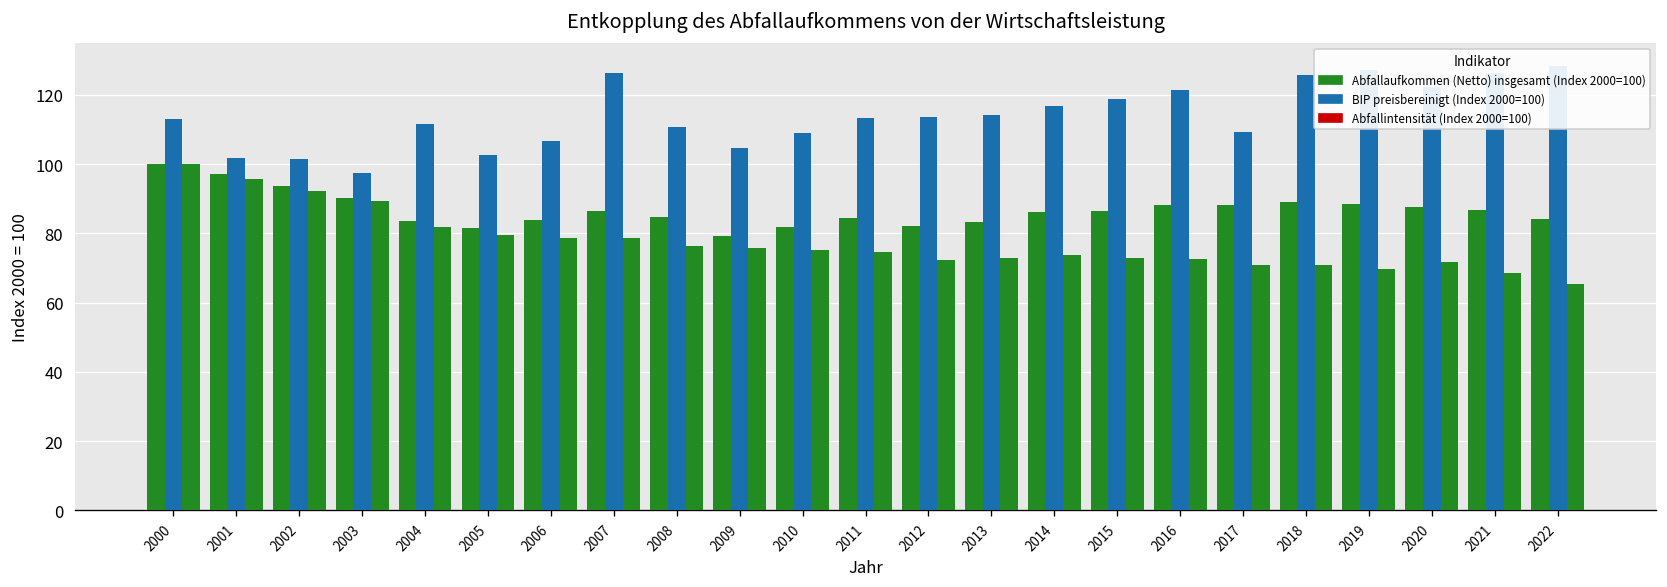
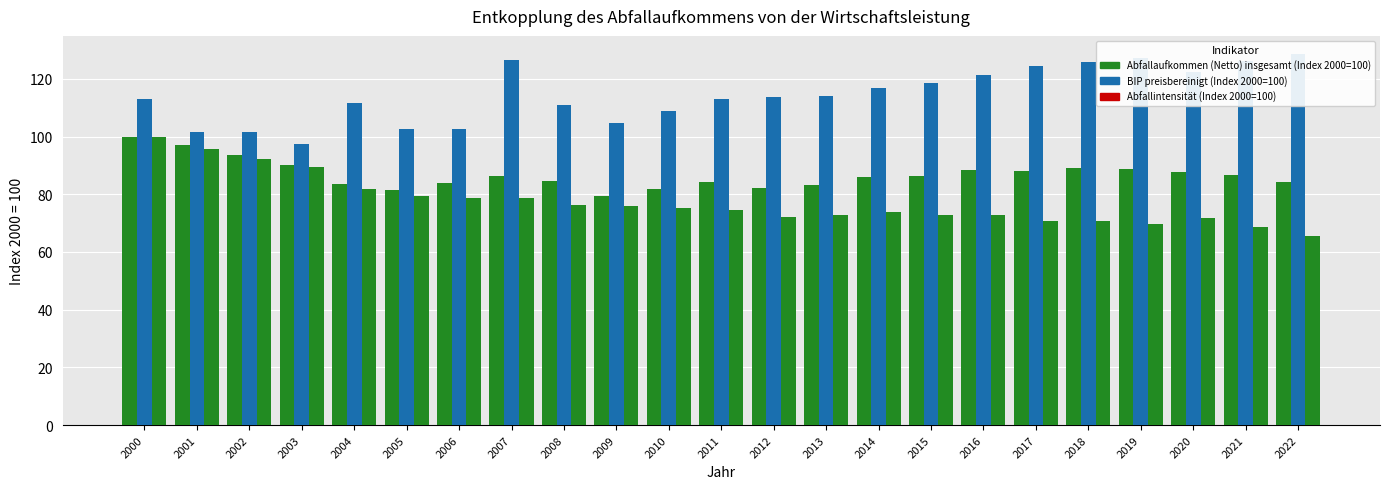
BIP preisbereinigt (Index 2000=100), 2006: 107 -> 103
BIP preisbereinigt (Index 2000=100), 2017: 109 -> 125
